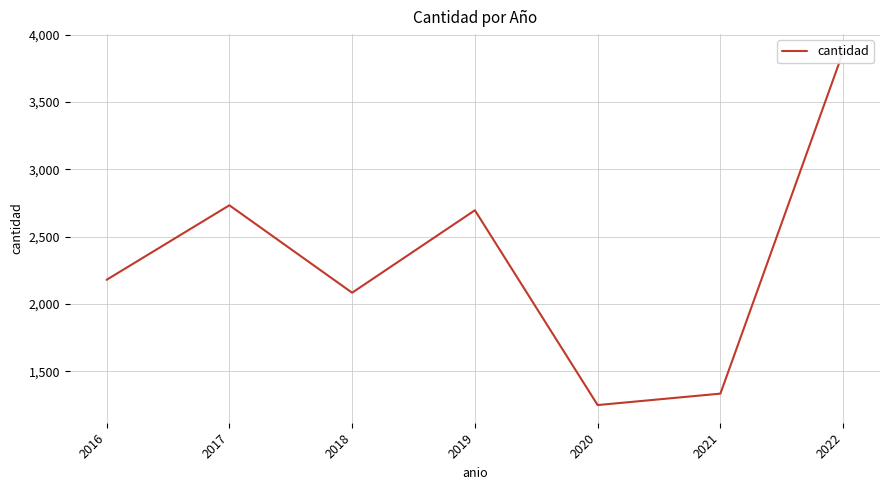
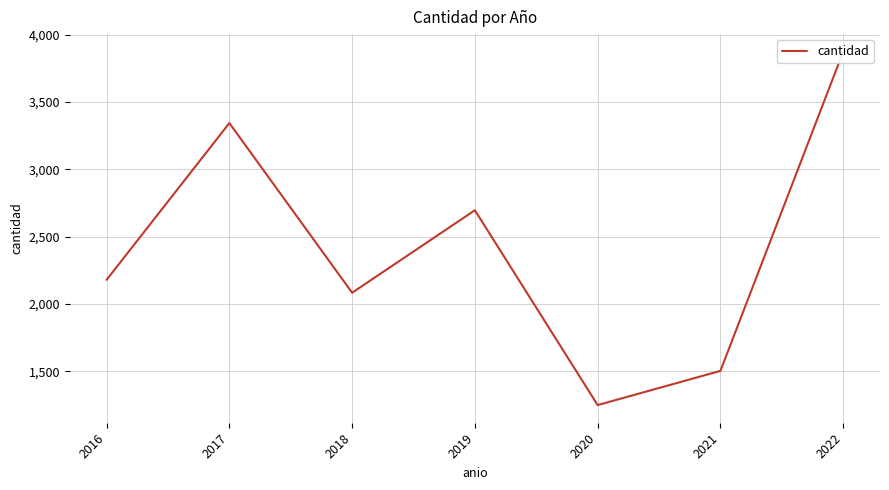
2017: 2,730 -> 3,340
2021: 1,330 -> 1,500
